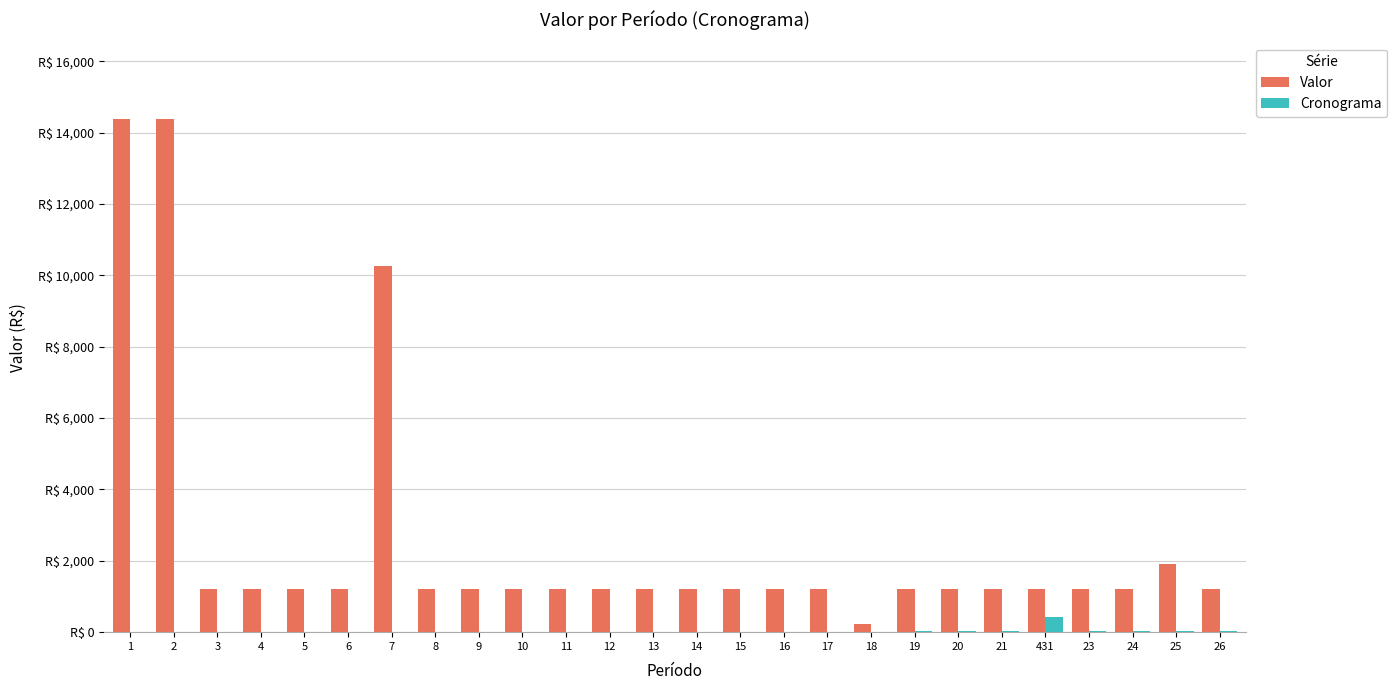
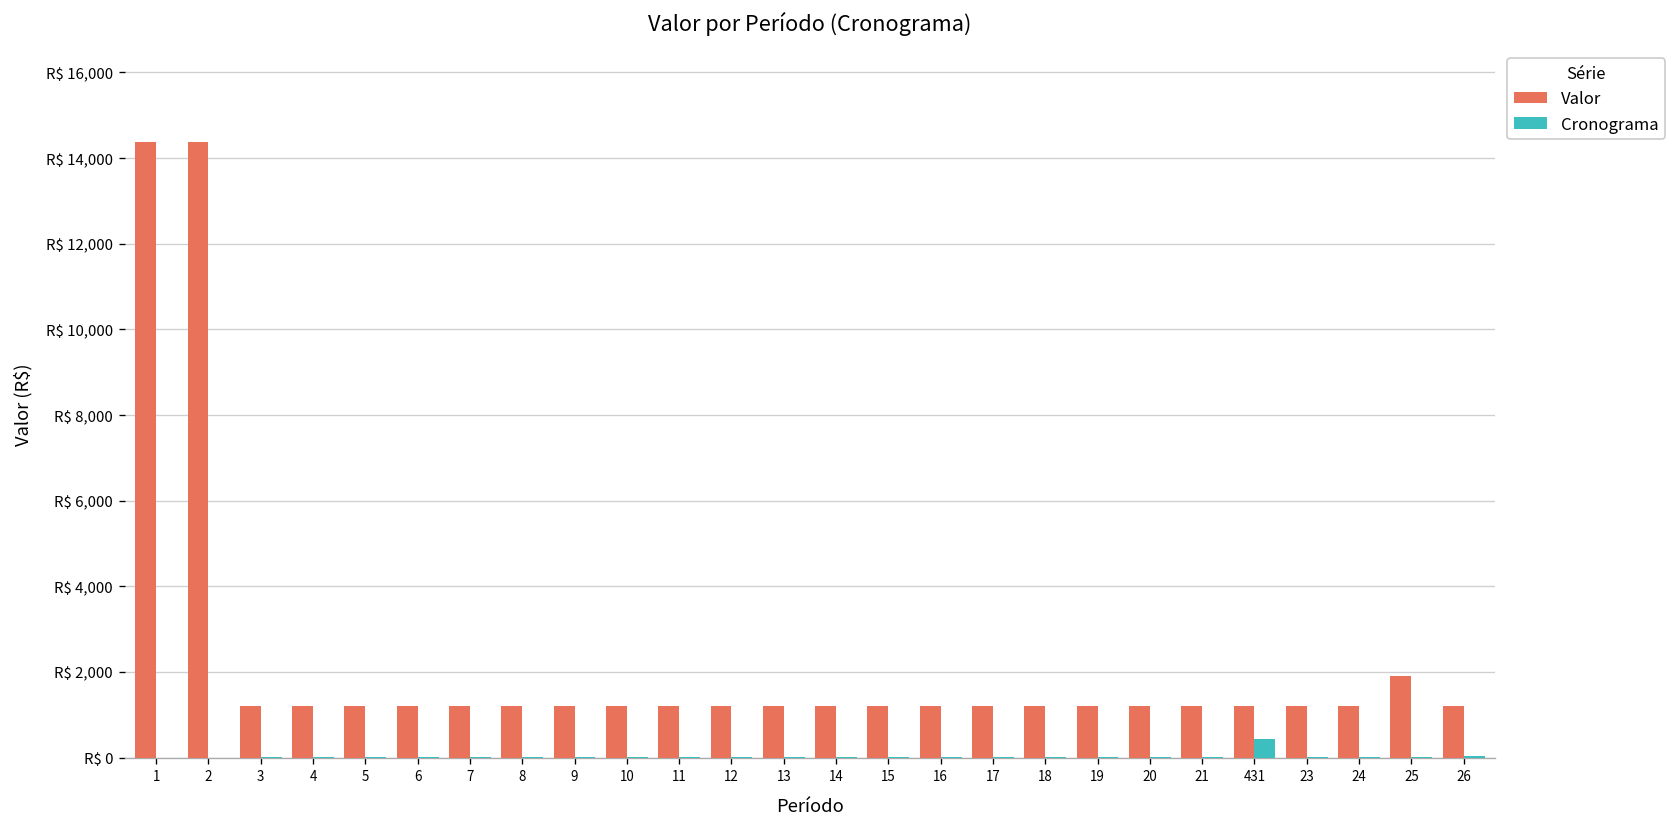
Valor, 7: R$ 10,300 -> R$ 1,200
Valor, 18: R$ 200 -> R$ 1,200
